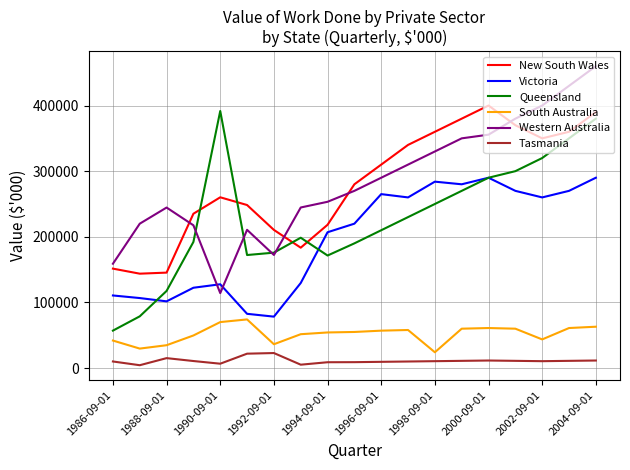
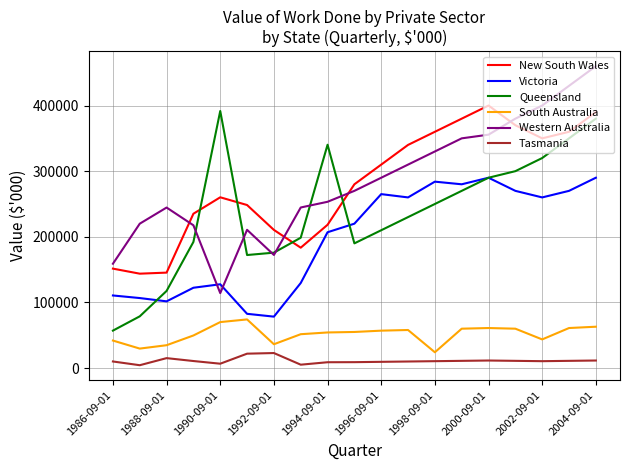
Queensland, 1994-09-01: 170000 -> 340000
